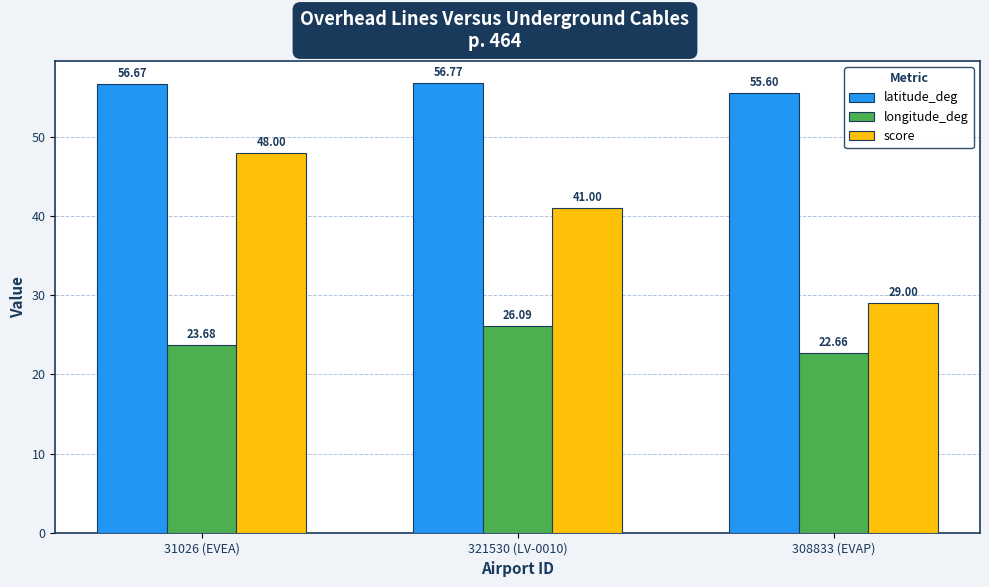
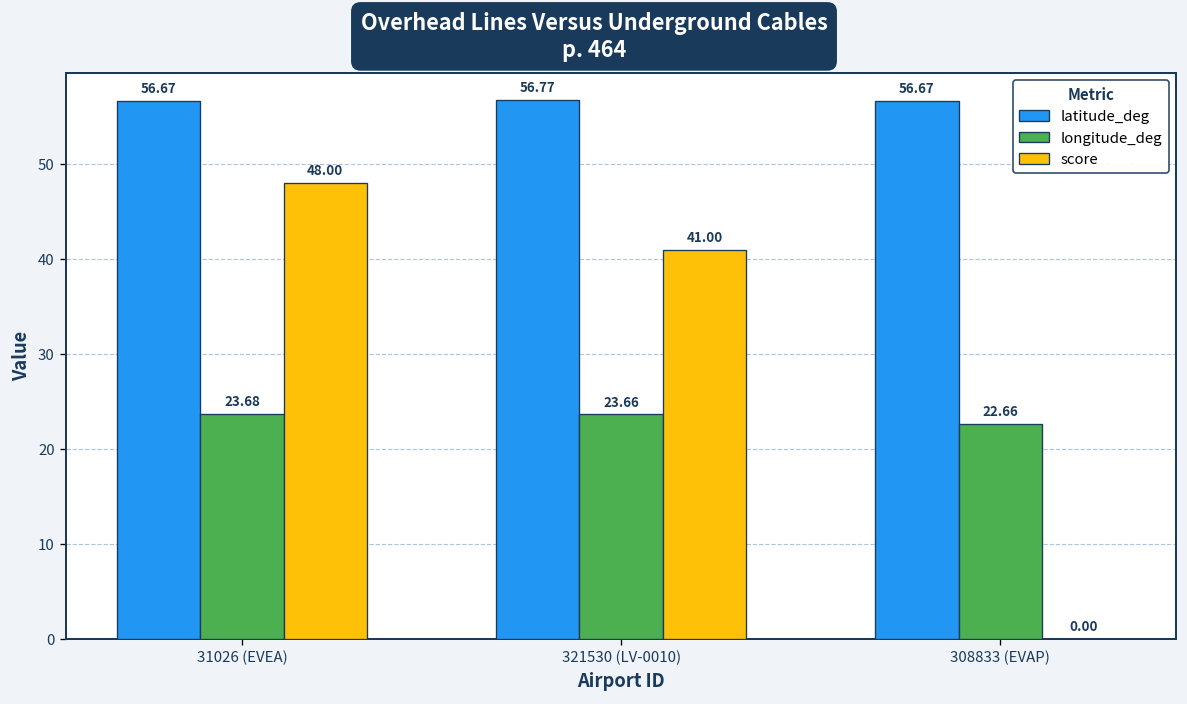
longitude_deg, 321530 (LV-0010): 26.09 -> 23.66
latitude_deg, 308833 (EVAP): 55.60 -> 56.67
score, 308833 (EVAP): 29.00 -> 0.00
